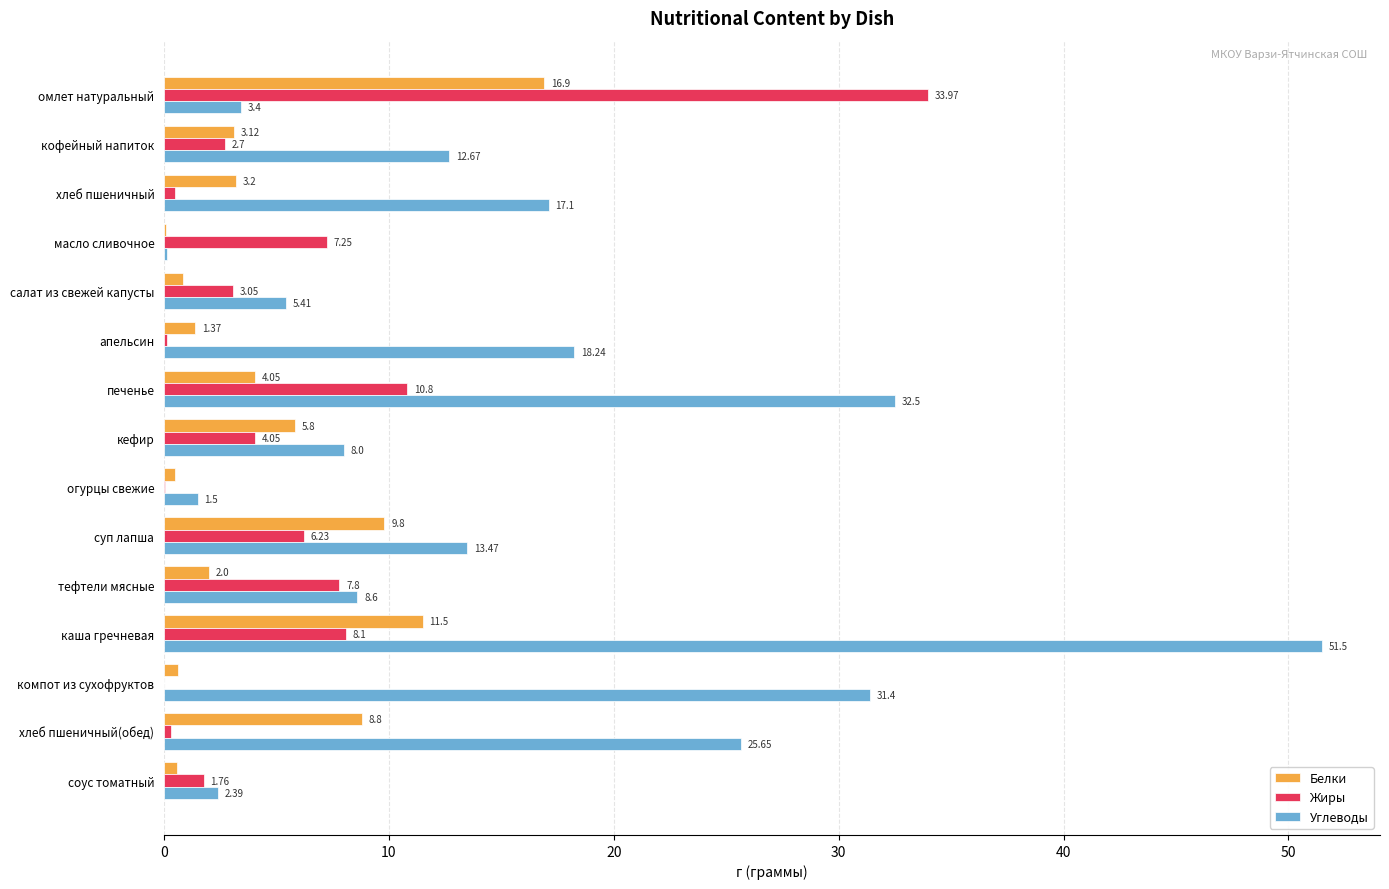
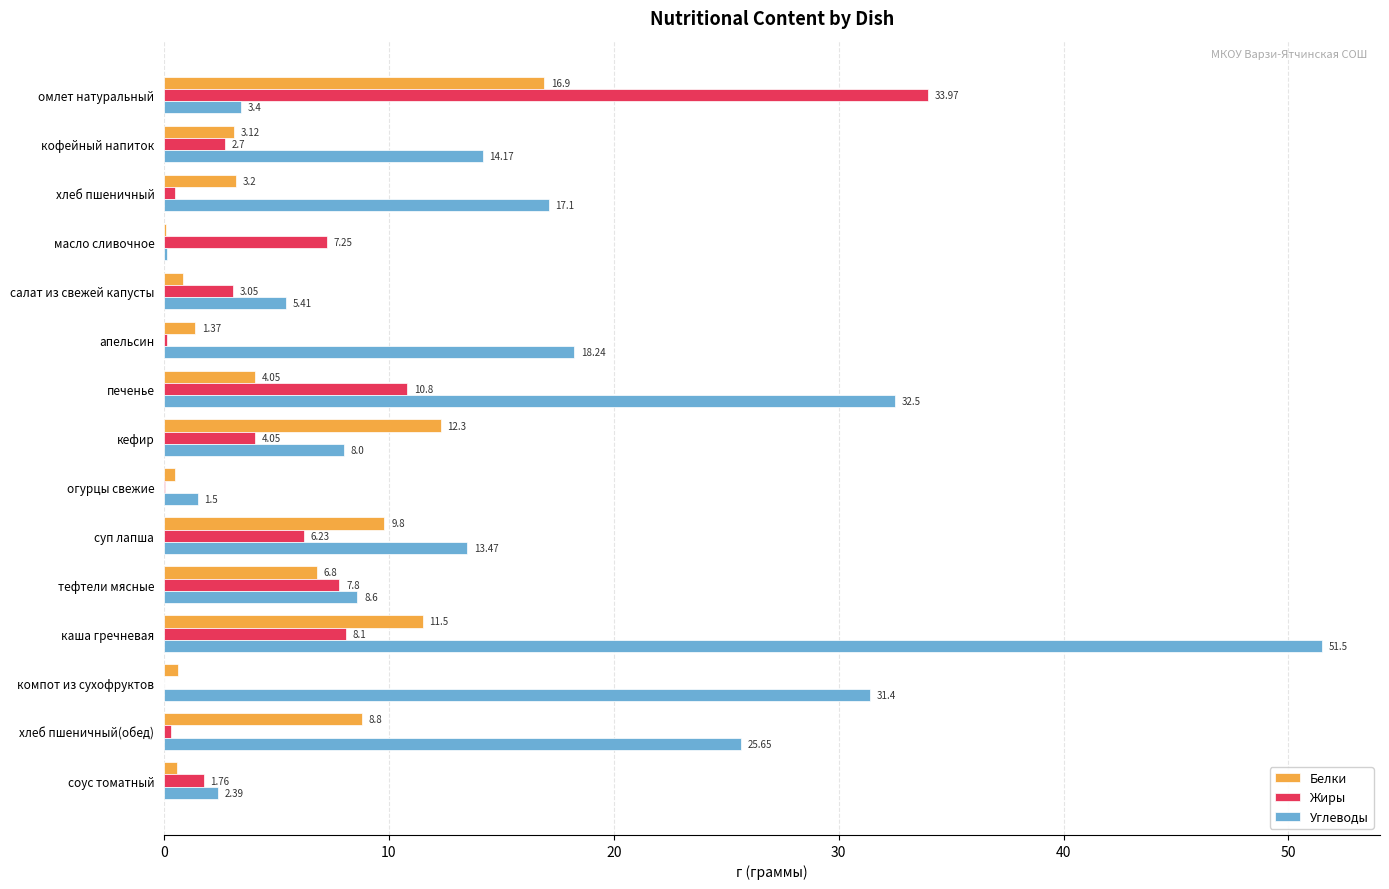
Углеводы, кофейный напиток: 12.67 -> 14.17
Белки, кефир: 5.8 -> 12.3
Белки, тефтели мясные: 2.0 -> 6.8
